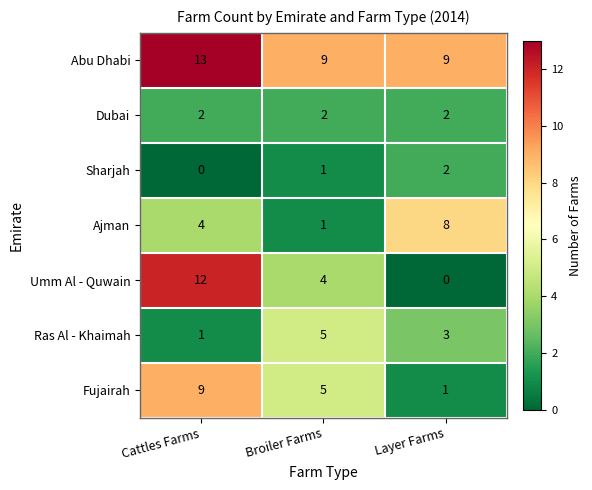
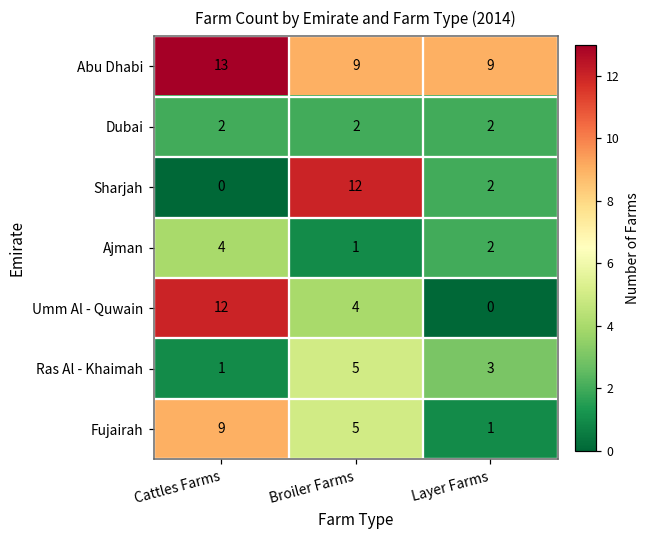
Sharjah, Broiler Farms: 1 -> 12
Ajman, Layer Farms: 8 -> 2
